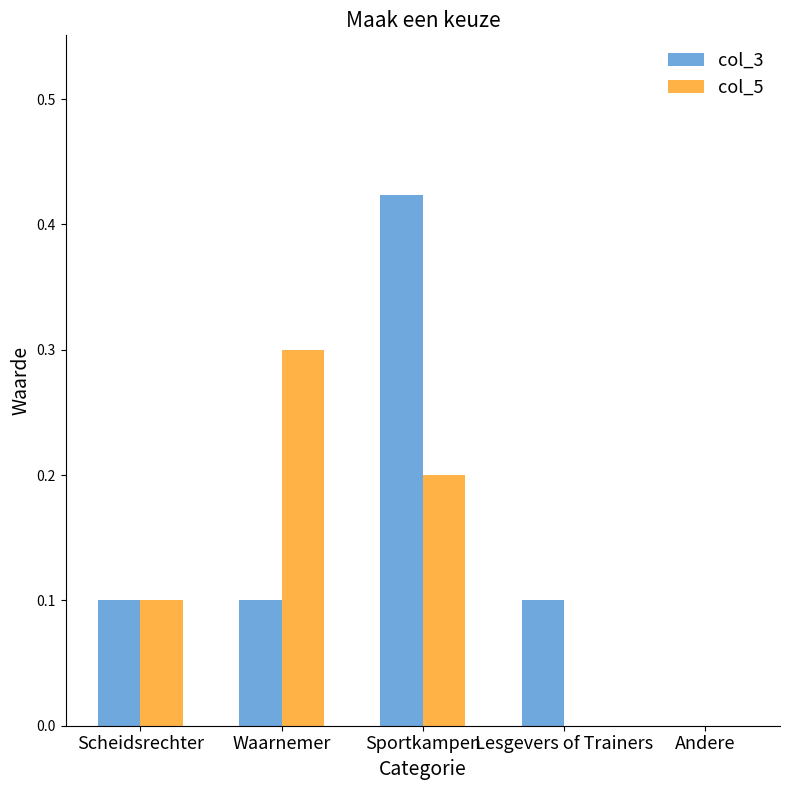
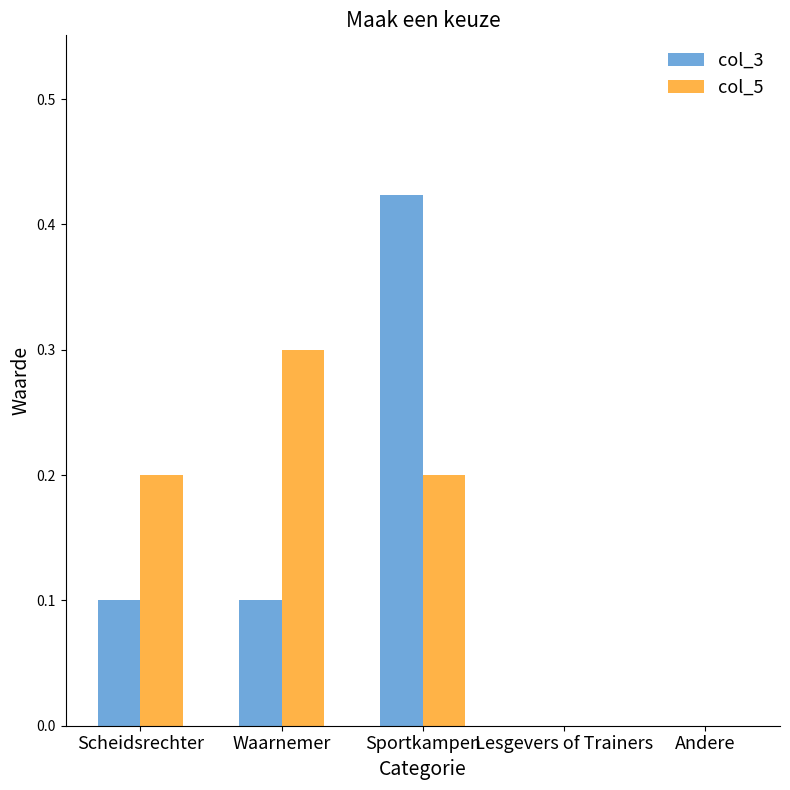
col_5, Scheidsrechter: 0.1 -> 0.2
col_3, Lesgevers of Trainers: 0.1 -> 0.0
